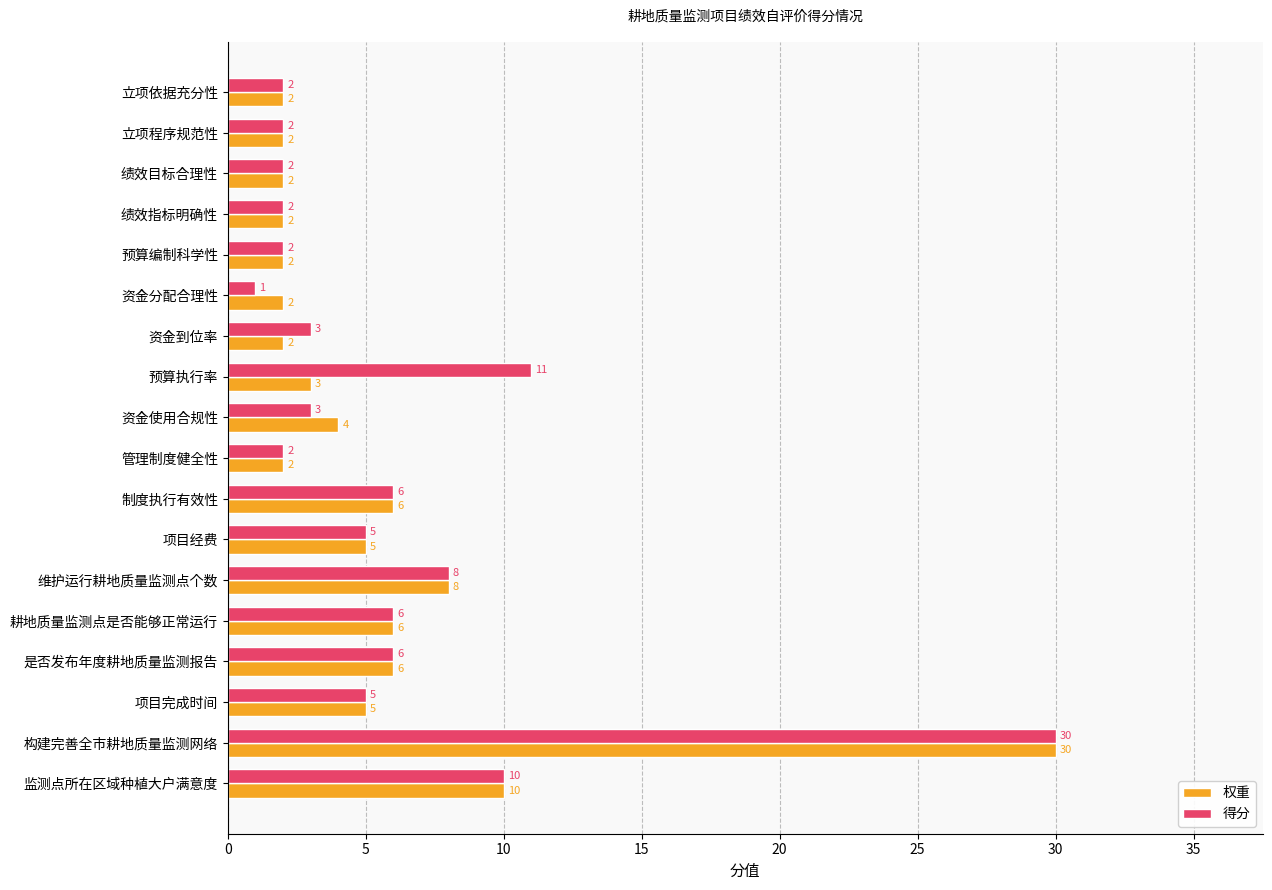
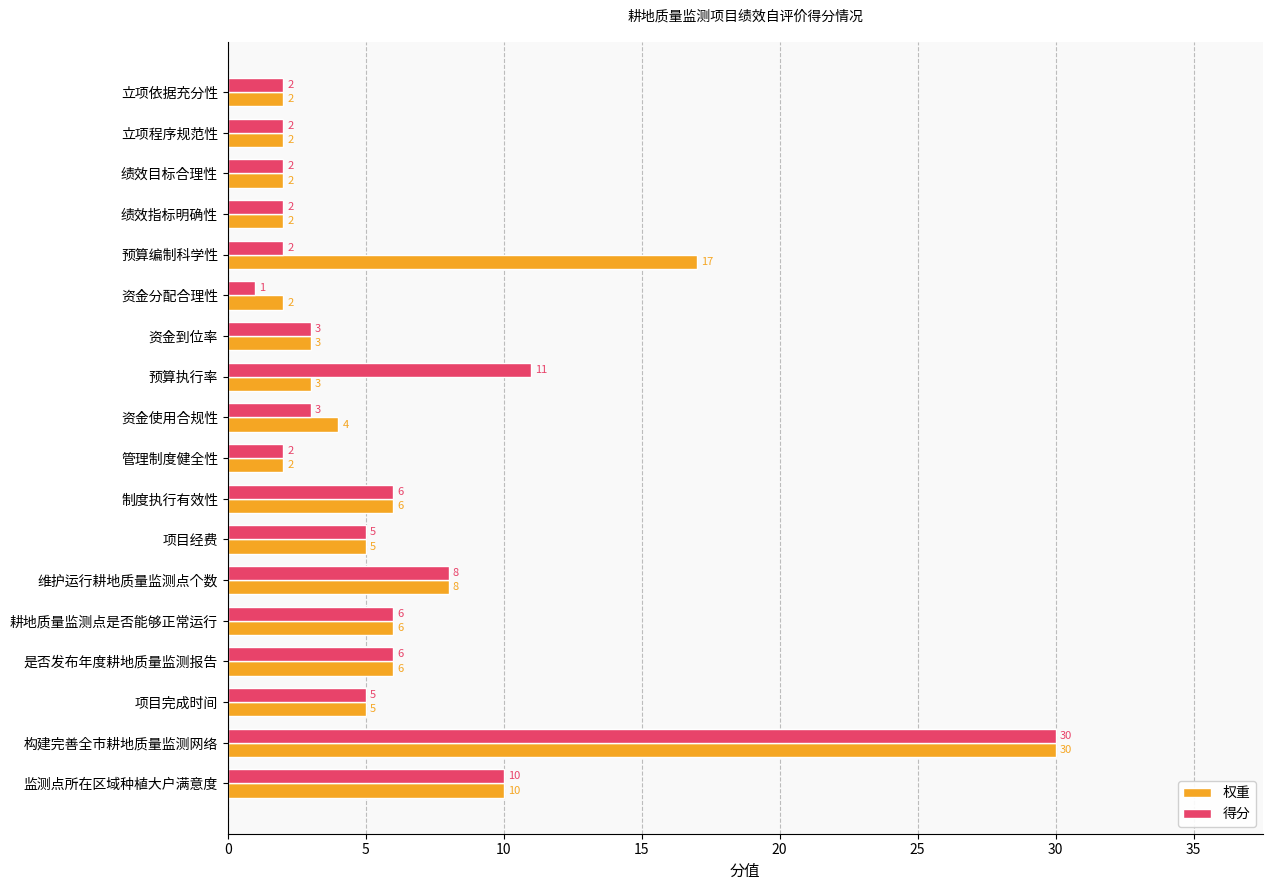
权重, 预算编制科学性: 2 -> 17
权重, 资金到位率: 2 -> 3
